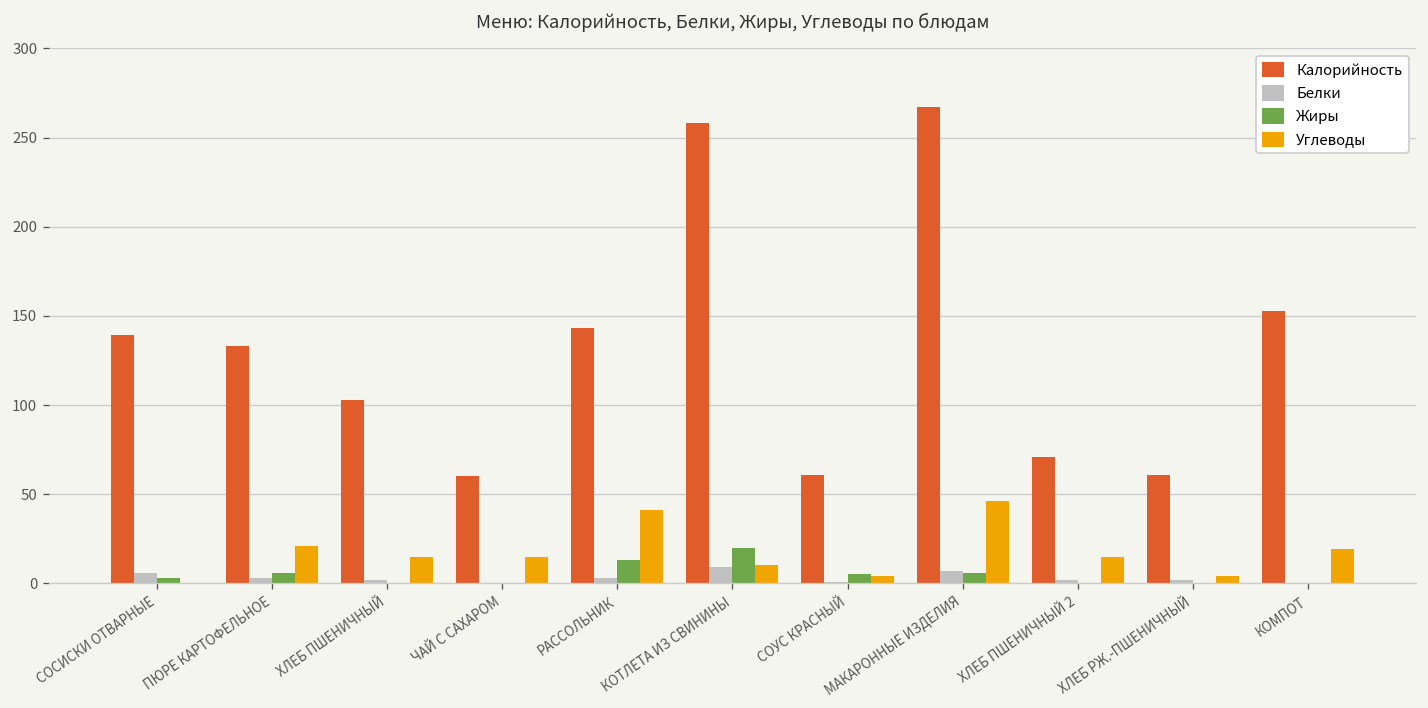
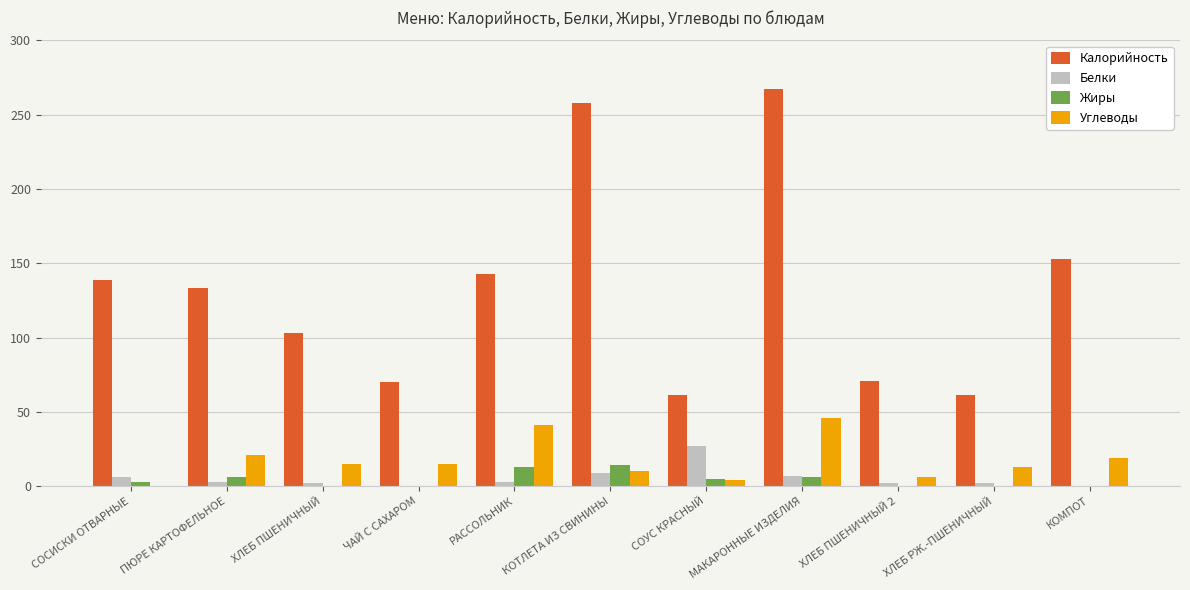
Калорийность, ЧАЙ С САХАРОМ: 60 -> 70
Жиры, КОТЛЕТА ИЗ СВИНИНЫ: 20 -> 14
Белки, СОУС КРАСНЫЙ: 1 -> 27
Углеводы, ХЛЕБ ПШЕНИЧНЫЙ 2: 15 -> 6
Углеводы, ХЛЕБ РЖ.-ПШЕНИЧНЫЙ: 4 -> 13
